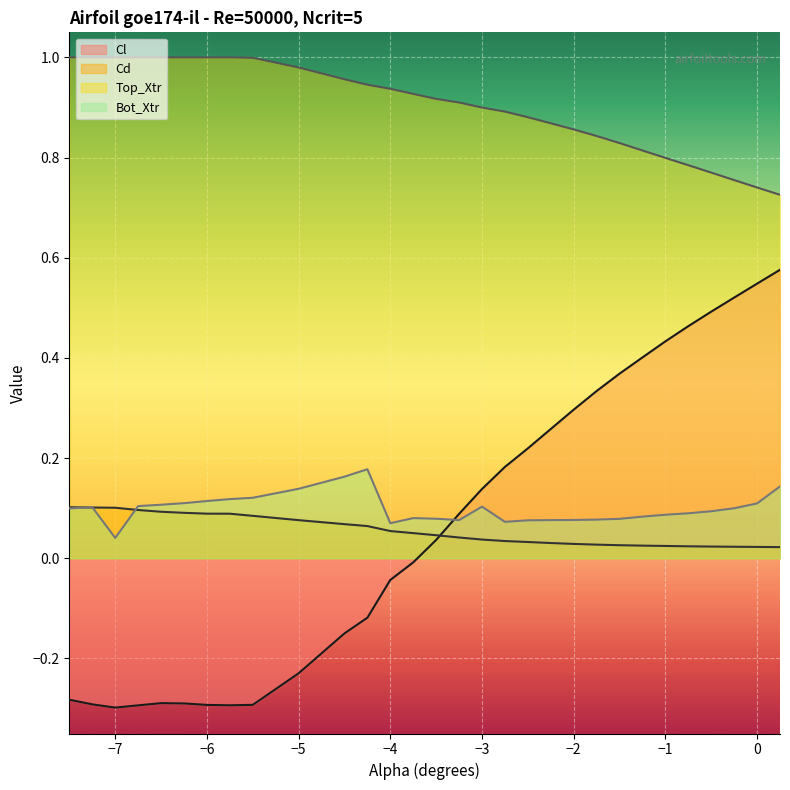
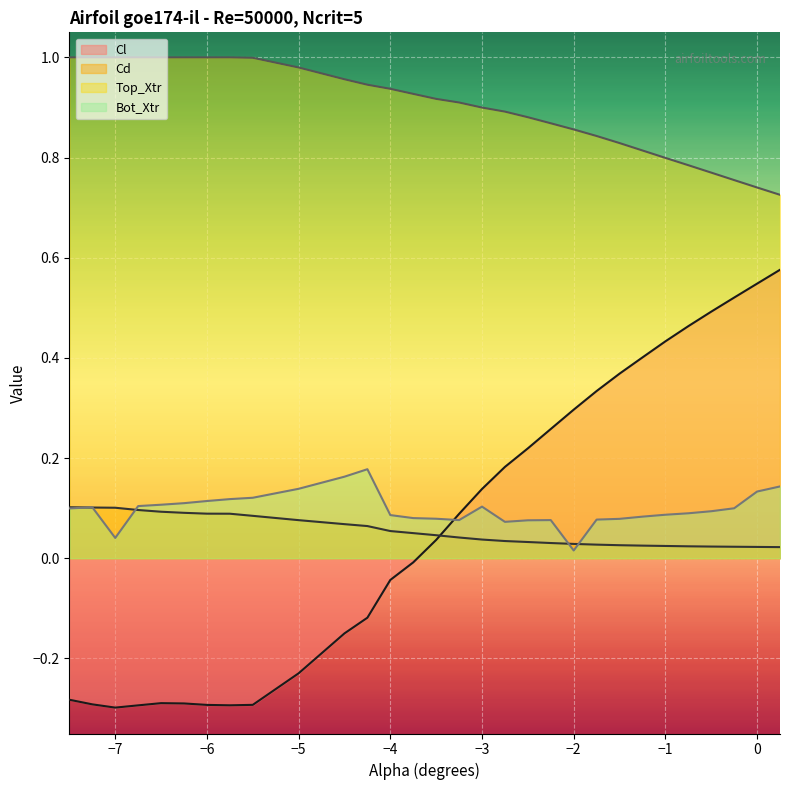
Bot_Xtr, −4: 0.07 -> 0.09
Bot_Xtr, −2: 0.08 -> 0.02
Bot_Xtr, 0: 0.11 -> 0.13
